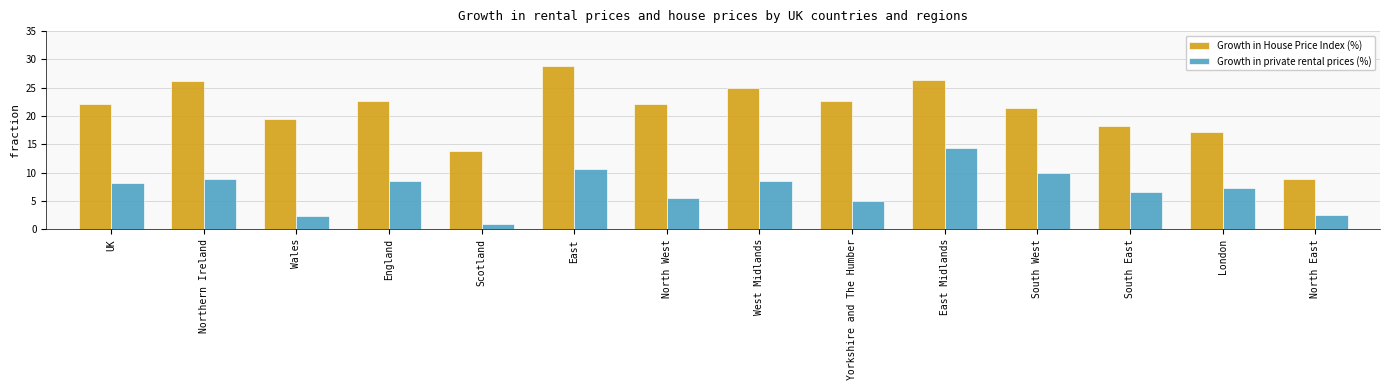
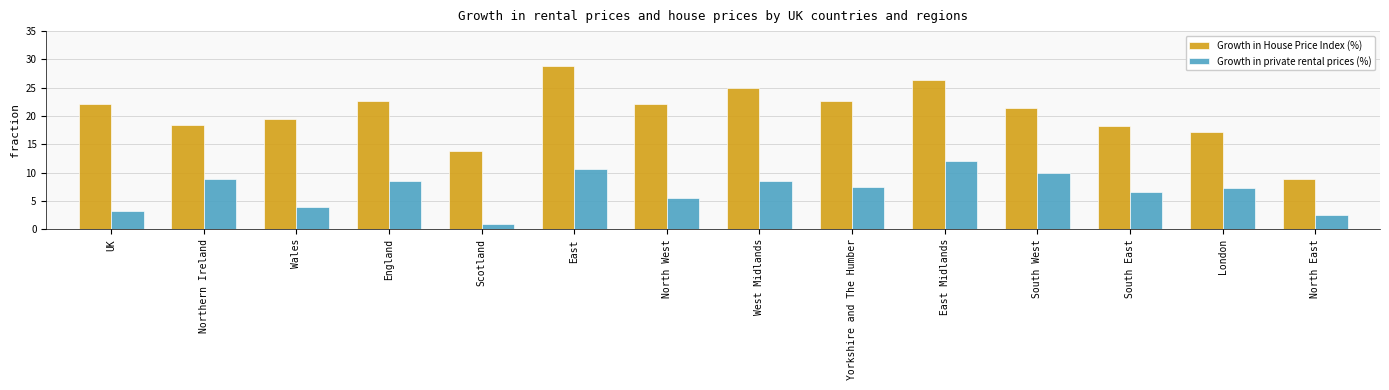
Growth in private rental prices (%), UK: 8 -> 3
Growth in House Price Index (%), Northern Ireland: 26 -> 18
Growth in private rental prices (%), Wales: 2 -> 4
Growth in private rental prices (%), Yorkshire and The Humber: 5 -> 7
Growth in private rental prices (%), East Midlands: 14 -> 12
